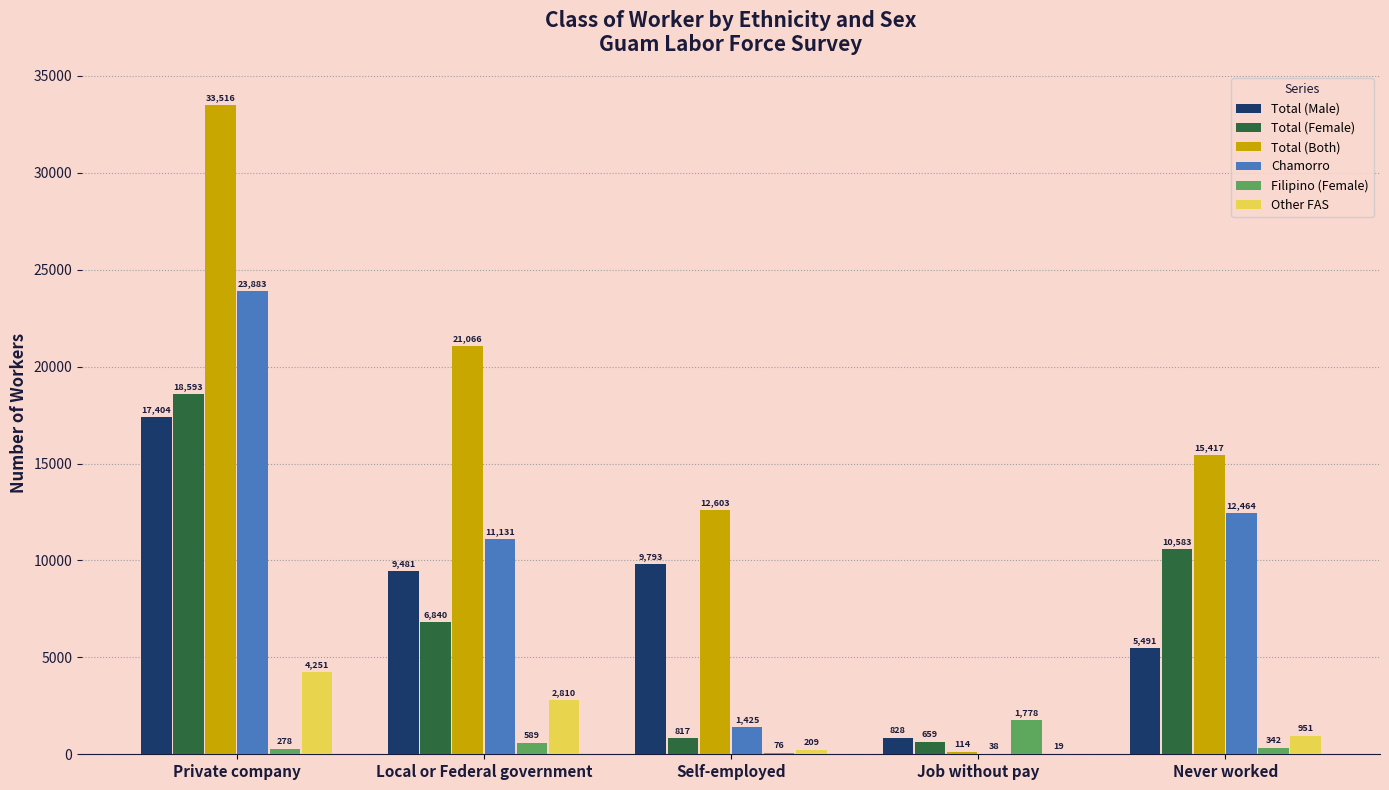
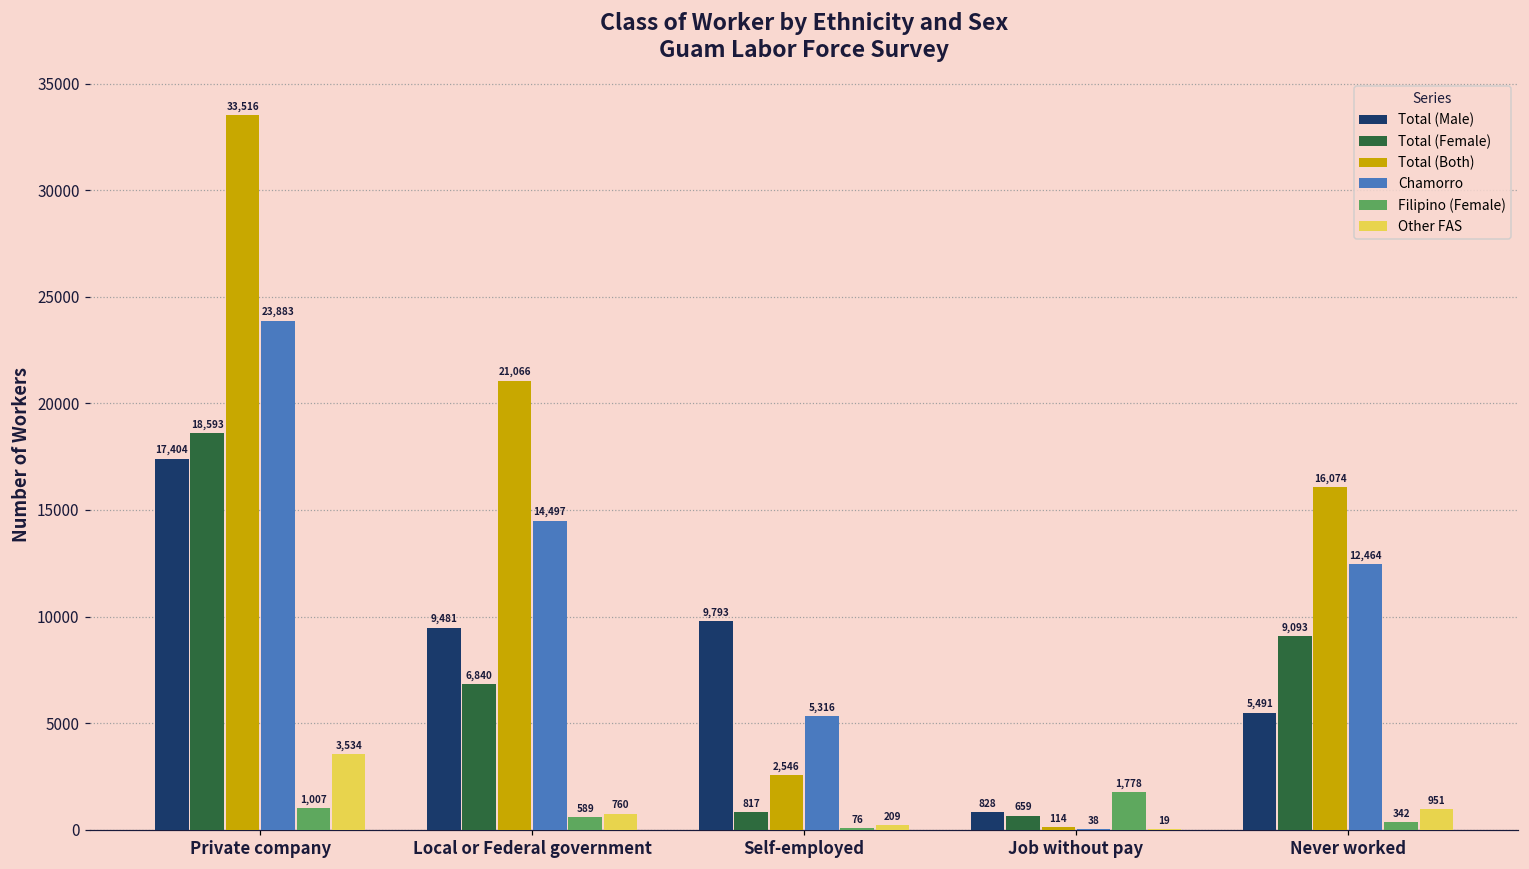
Filipino (Female), Private company: 278 -> 1,007
Other FAS, Private company: 4,251 -> 3,534
Chamorro, Local or Federal government: 11,131 -> 14,497
Other FAS, Local or Federal government: 2,810 -> 760
Total (Both), Self-employed: 12,603 -> 2,546
Chamorro, Self-employed: 1,425 -> 5,316
Total (Female), Never worked: 10,583 -> 9,093
Total (Both), Never worked: 15,417 -> 16,074
